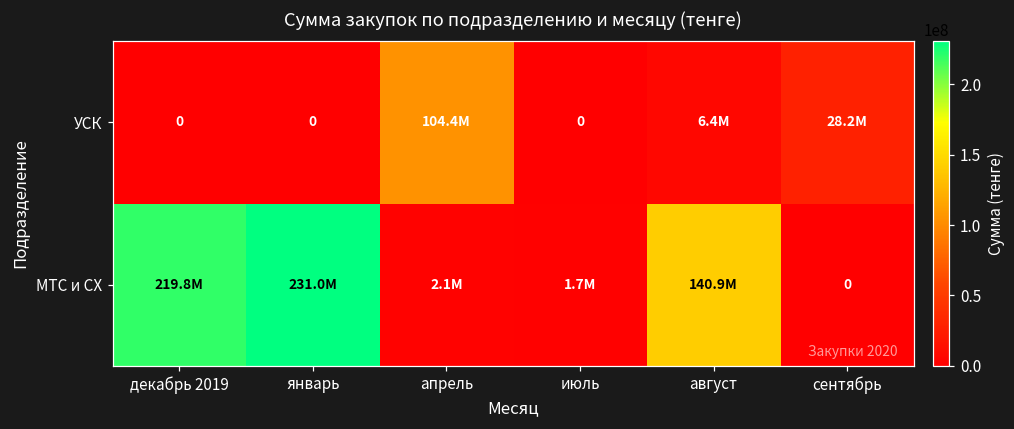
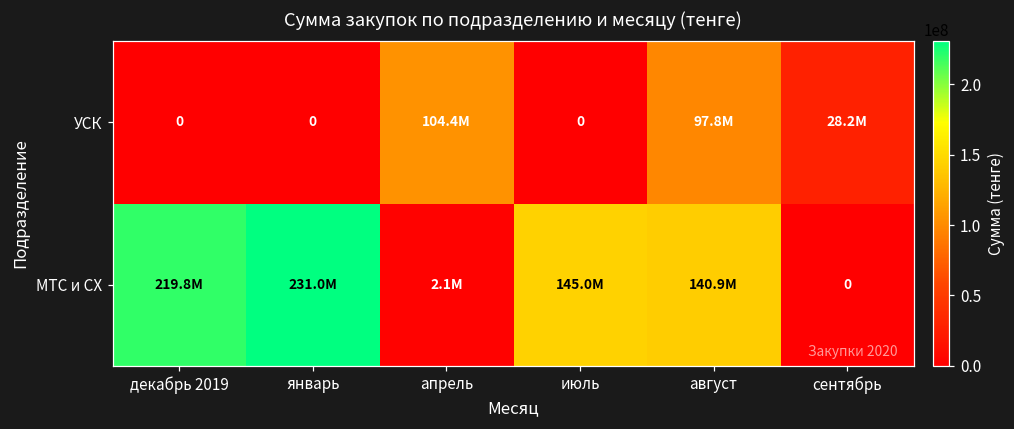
УСК, август: 6.4M -> 97.8M
МТС и СХ, июль: 1.7M -> 145.0M
